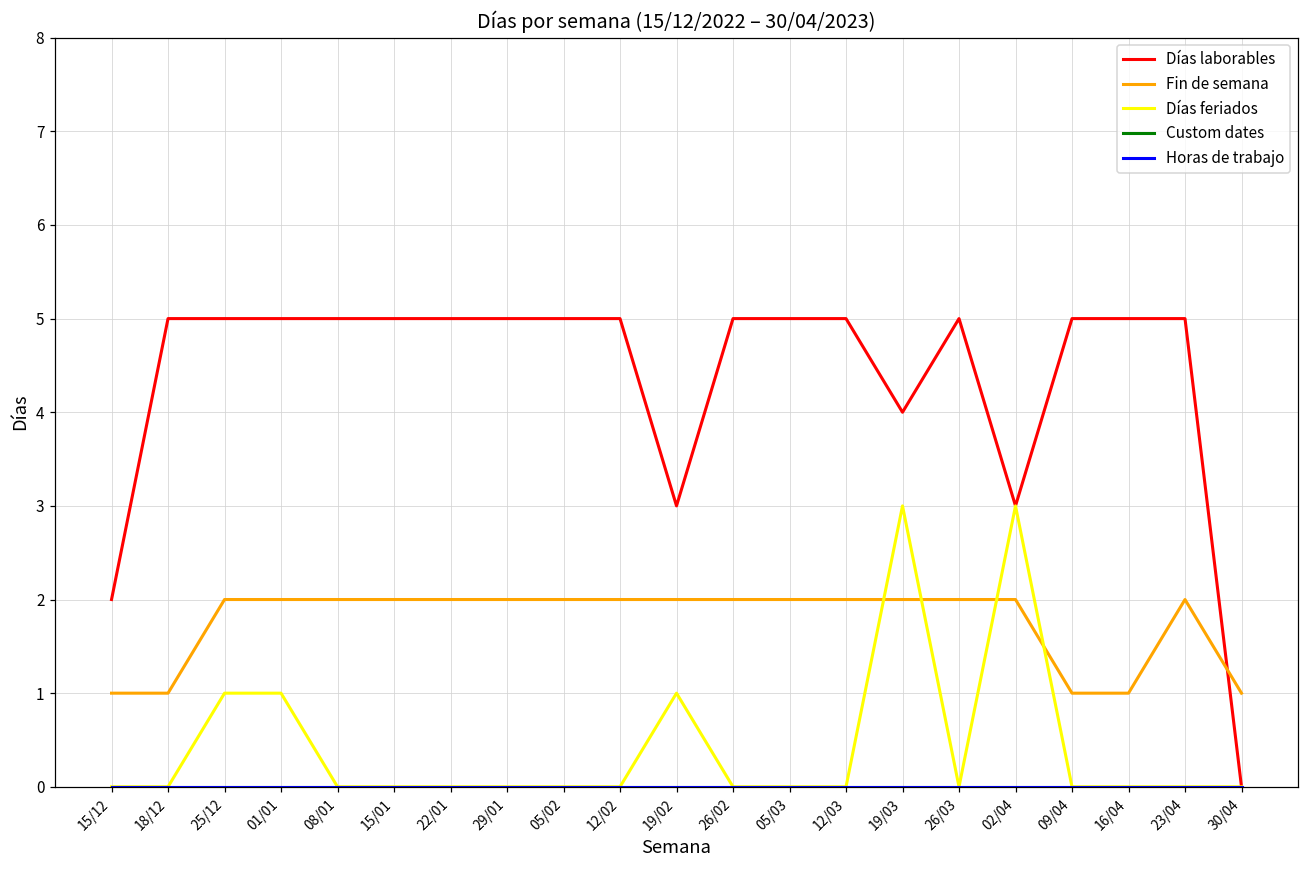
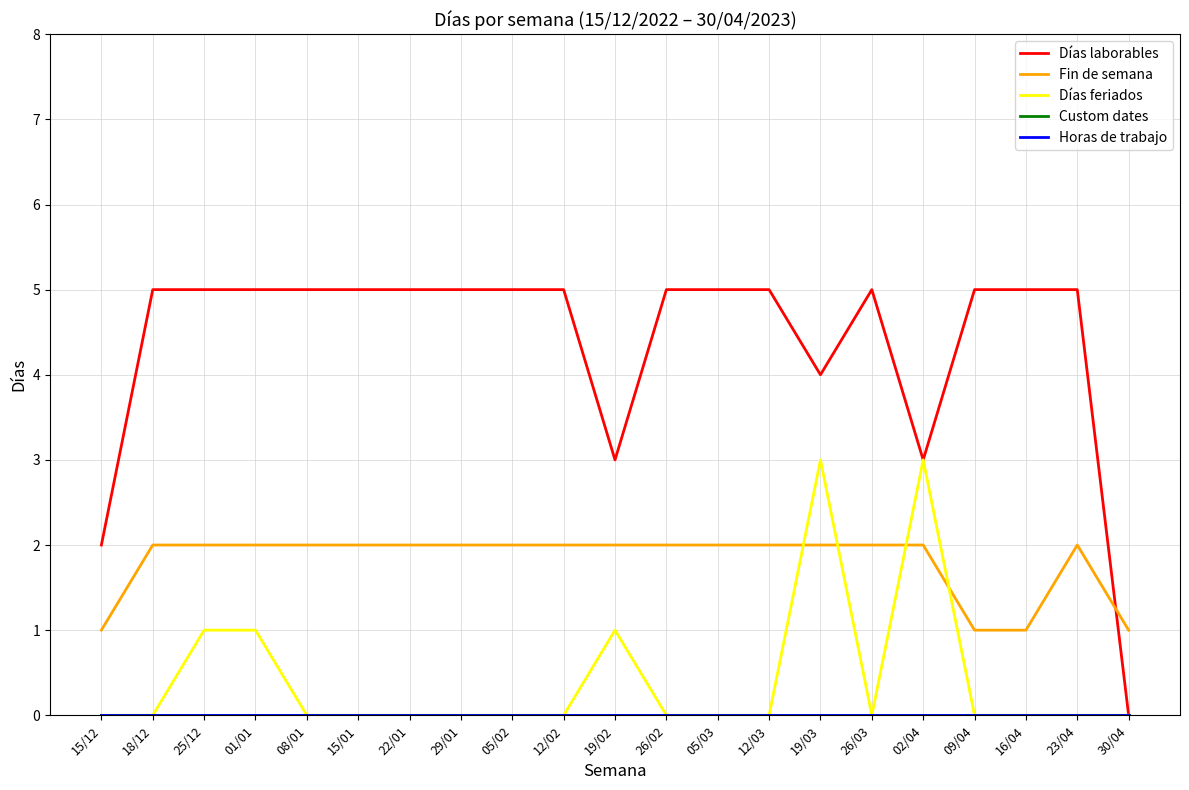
Fin de semana, 18/12: 1 -> 2
